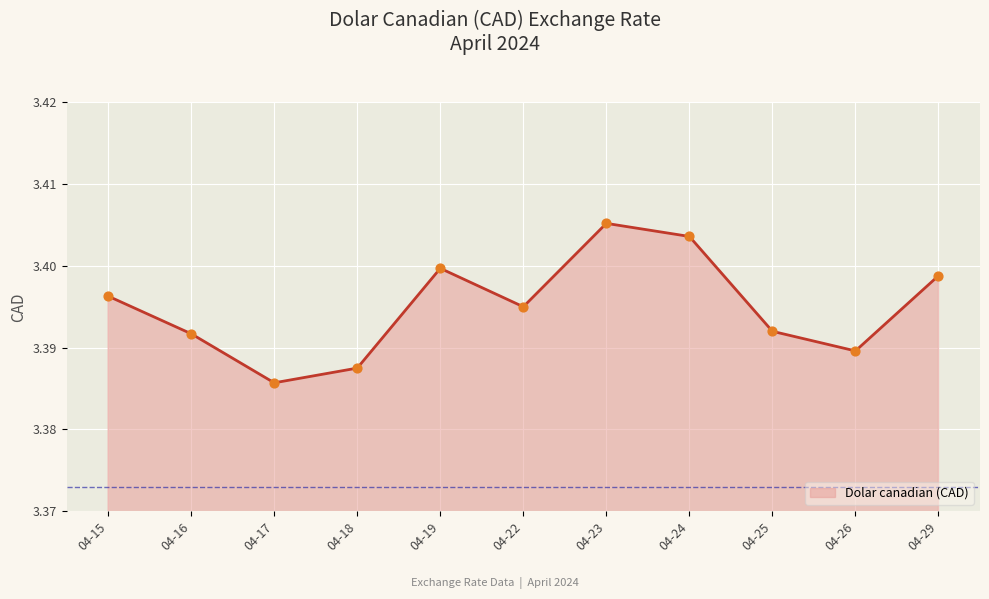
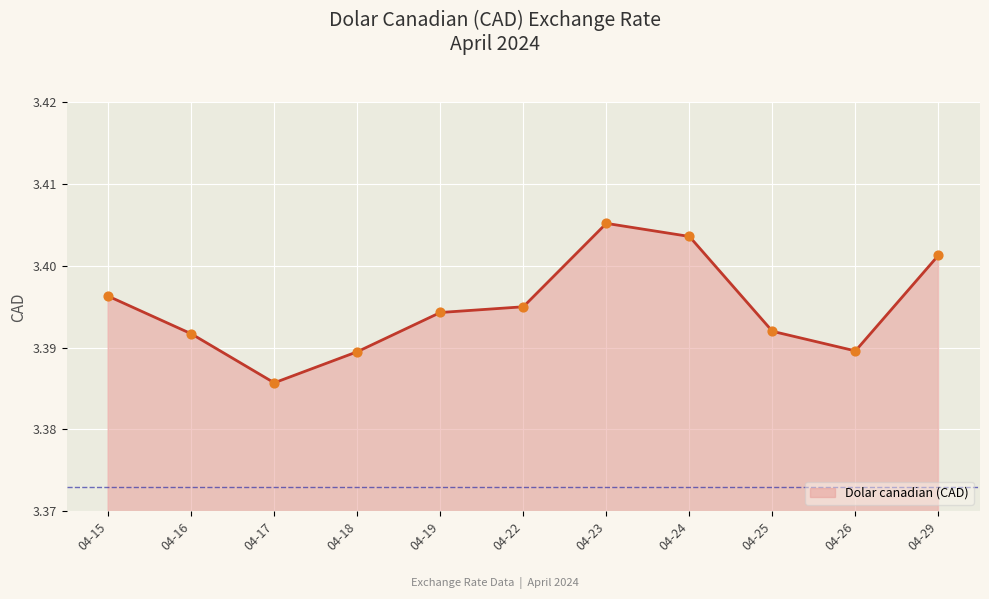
04-18: 3.388 -> 3.390
04-19: 3.400 -> 3.394
04-29: 3.399 -> 3.401
